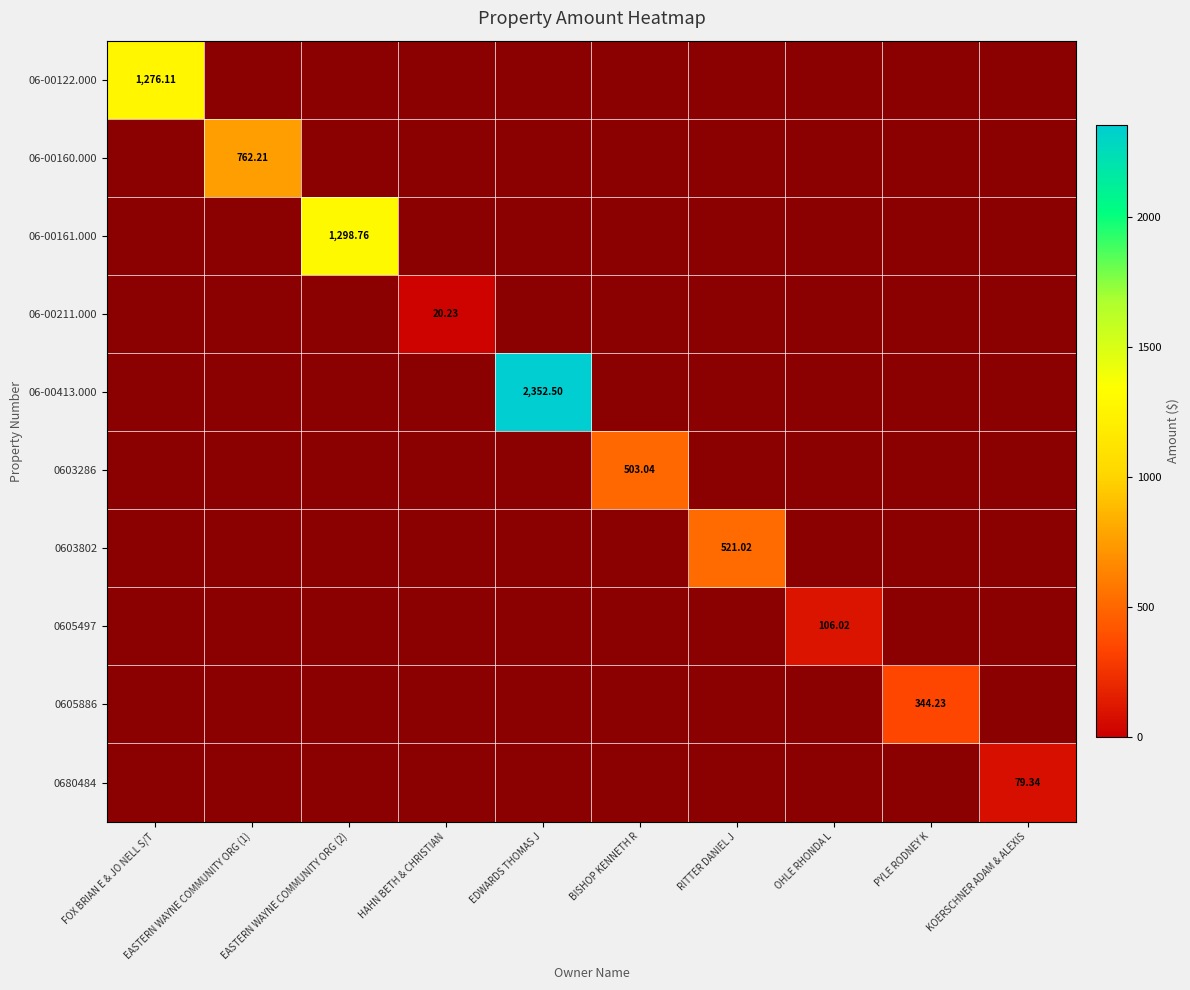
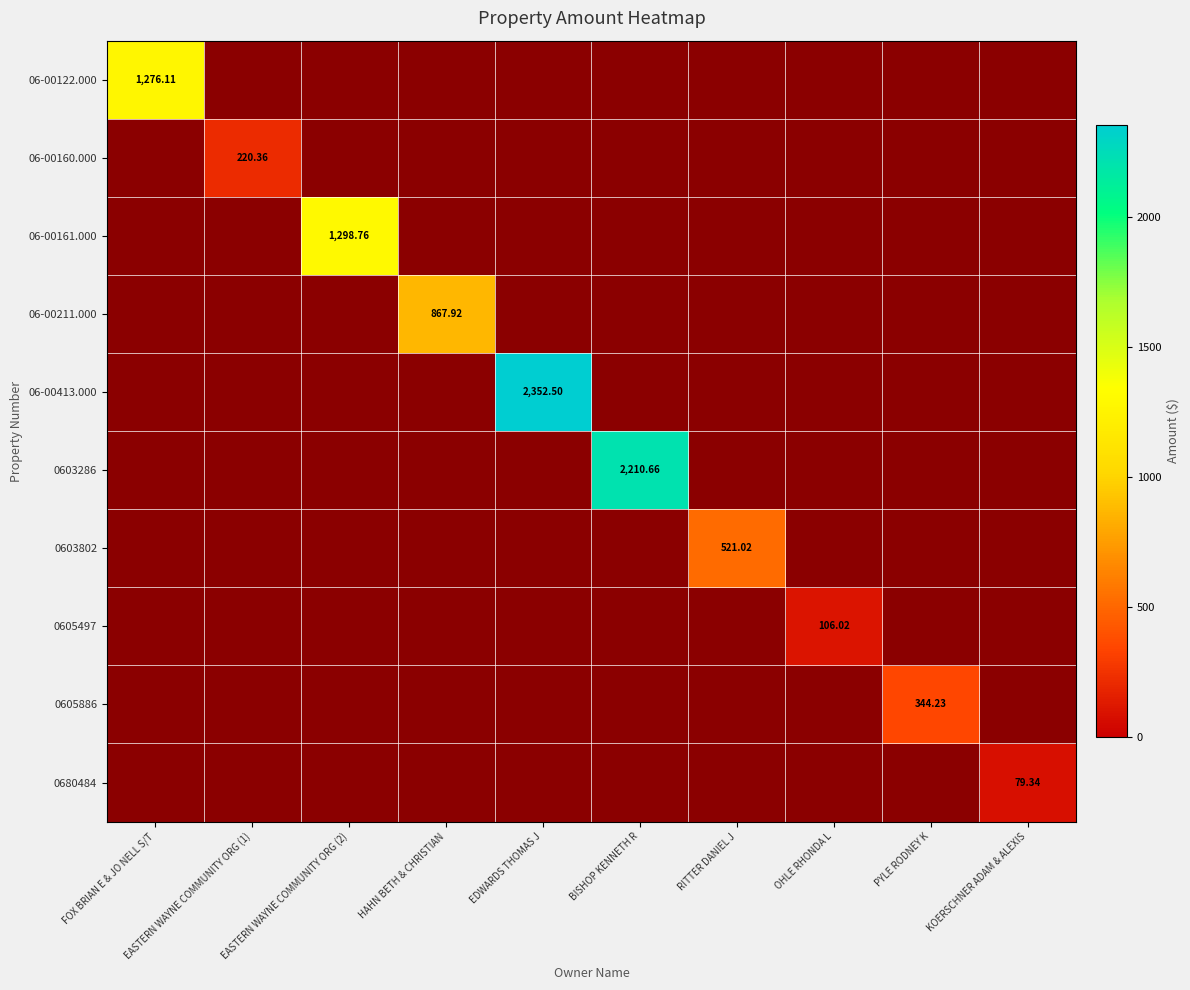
06-00160.000, EASTERN WAYNE COMMUNITY ORG (1): 762.21 -> 220.36
06-00211.000, HAHN BETH & CHRISTIAN: 20.23 -> 867.92
0603286, BISHOP KENNETH R: 503.04 -> 2,210.66
